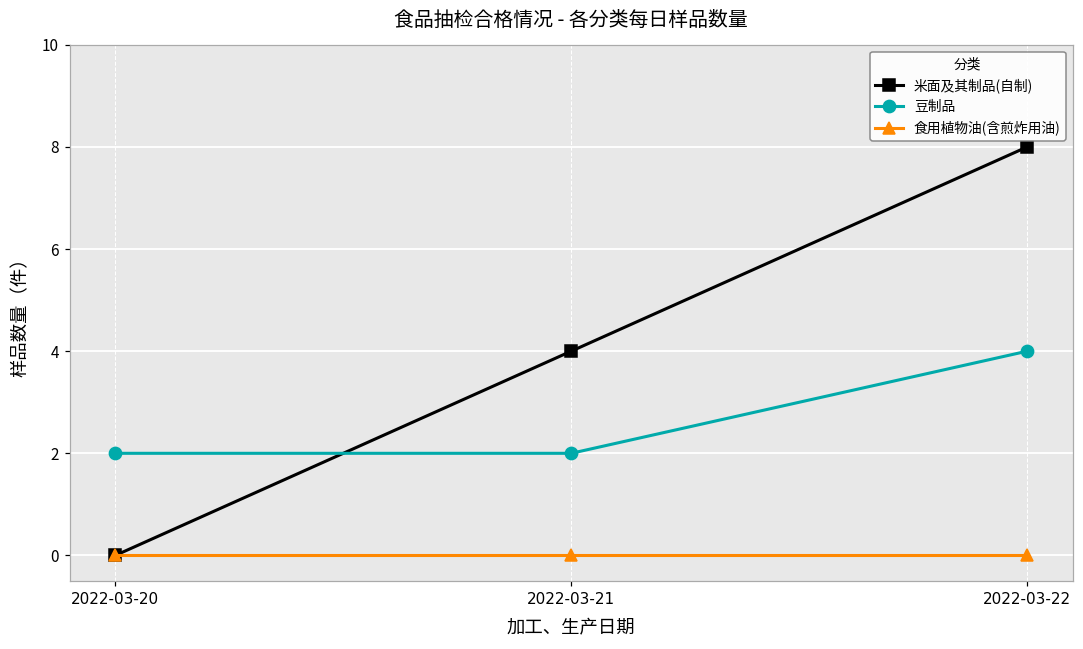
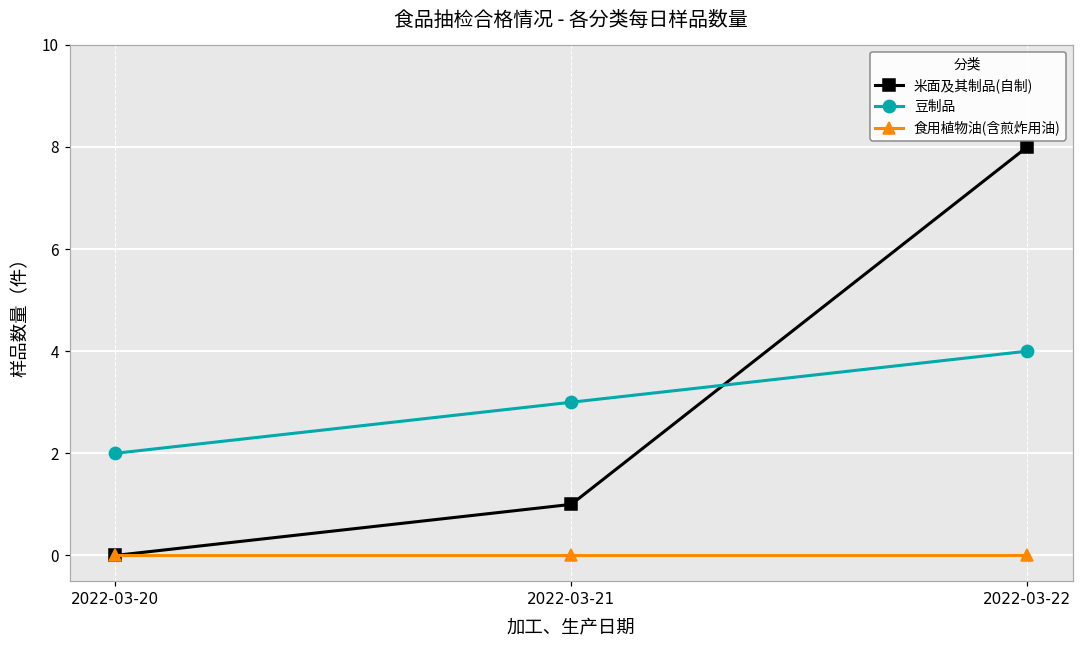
米面及其制品(自制), 2022-03-21: 4 -> 1
豆制品, 2022-03-21: 2 -> 3
